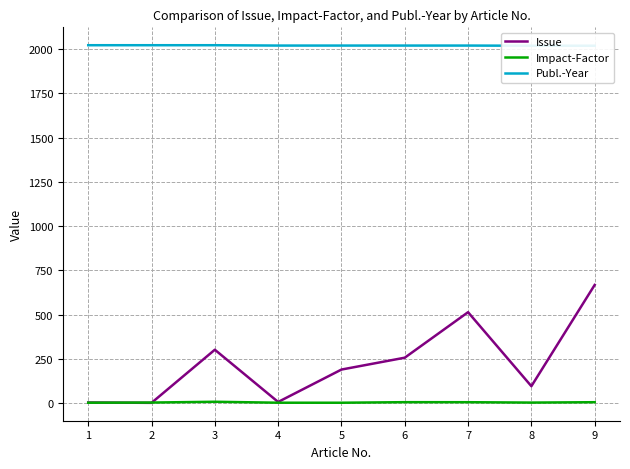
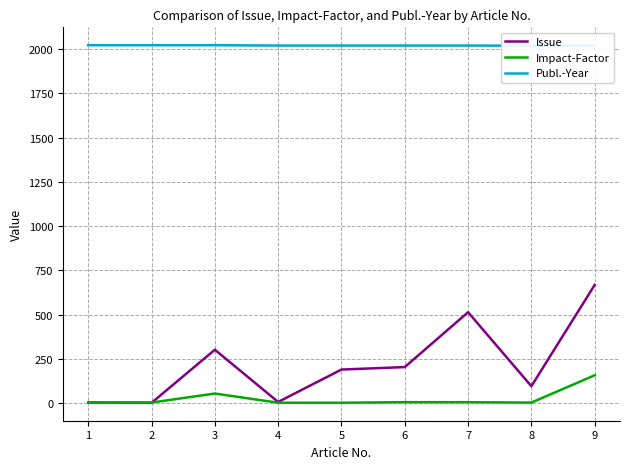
Impact-Factor, 3: 10 -> 50
Issue, 6: 260 -> 200
Impact-Factor, 9: 10 -> 160
